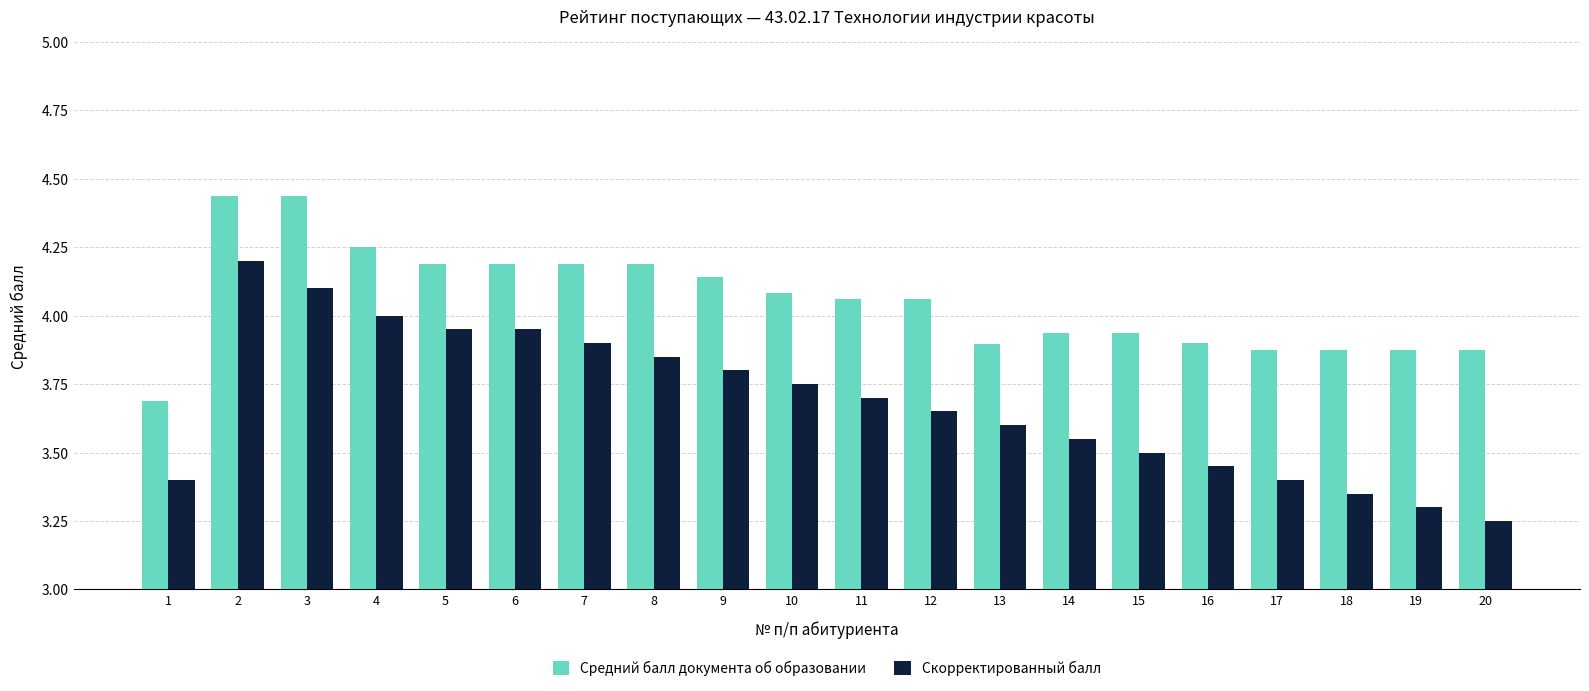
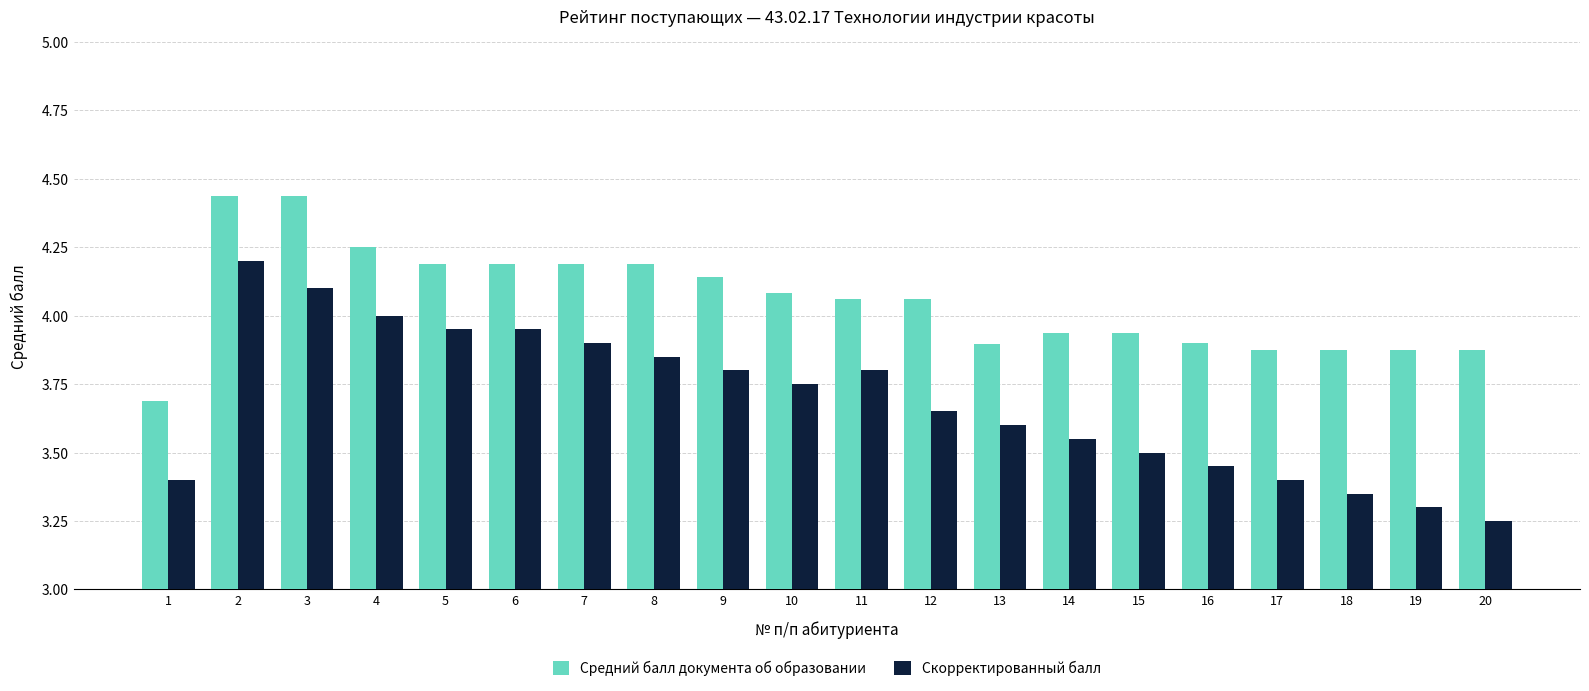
Скорректированный балл, 11: 3.7 -> 3.8
